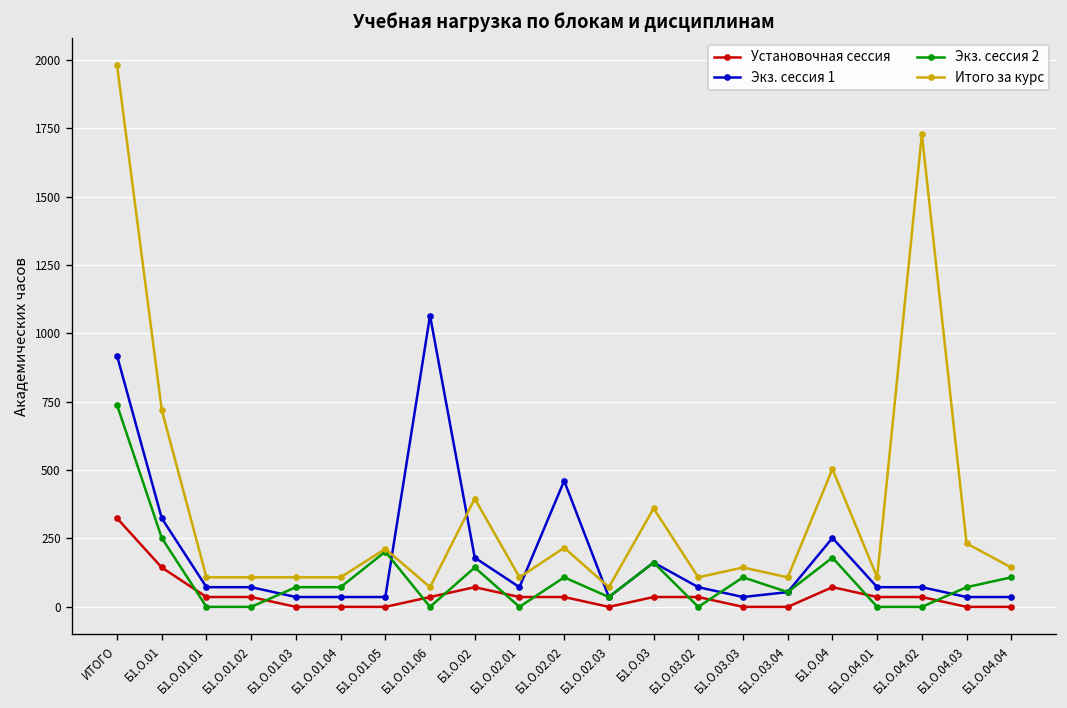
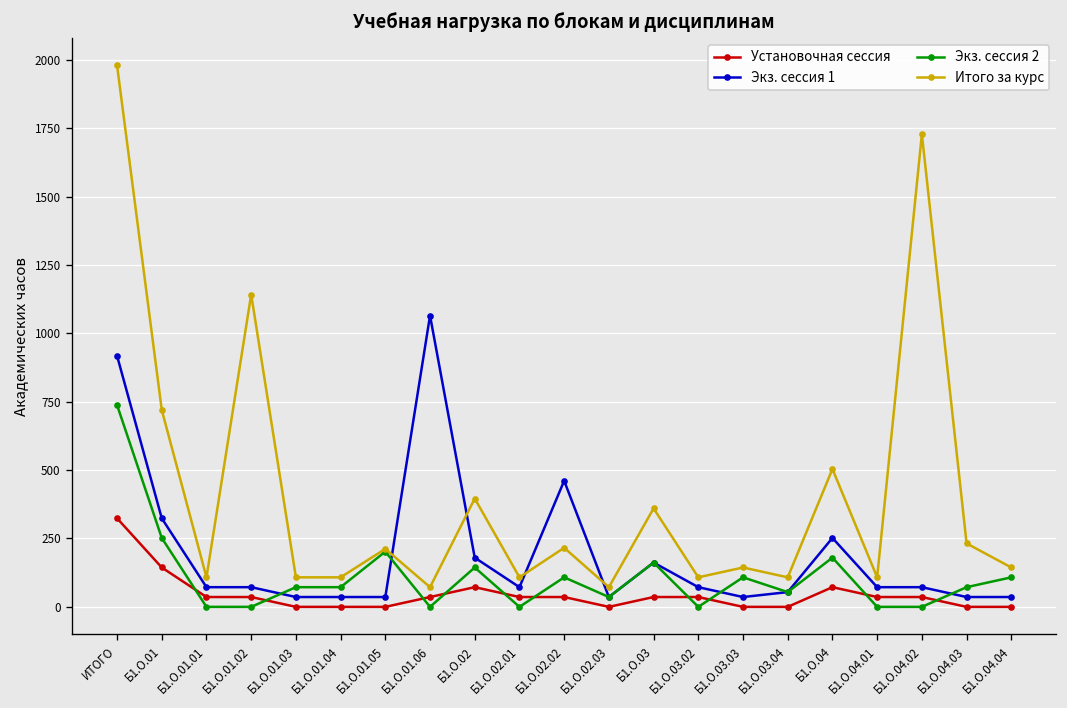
Итого за курс, Б1.О.01.02: 110 -> 1140
